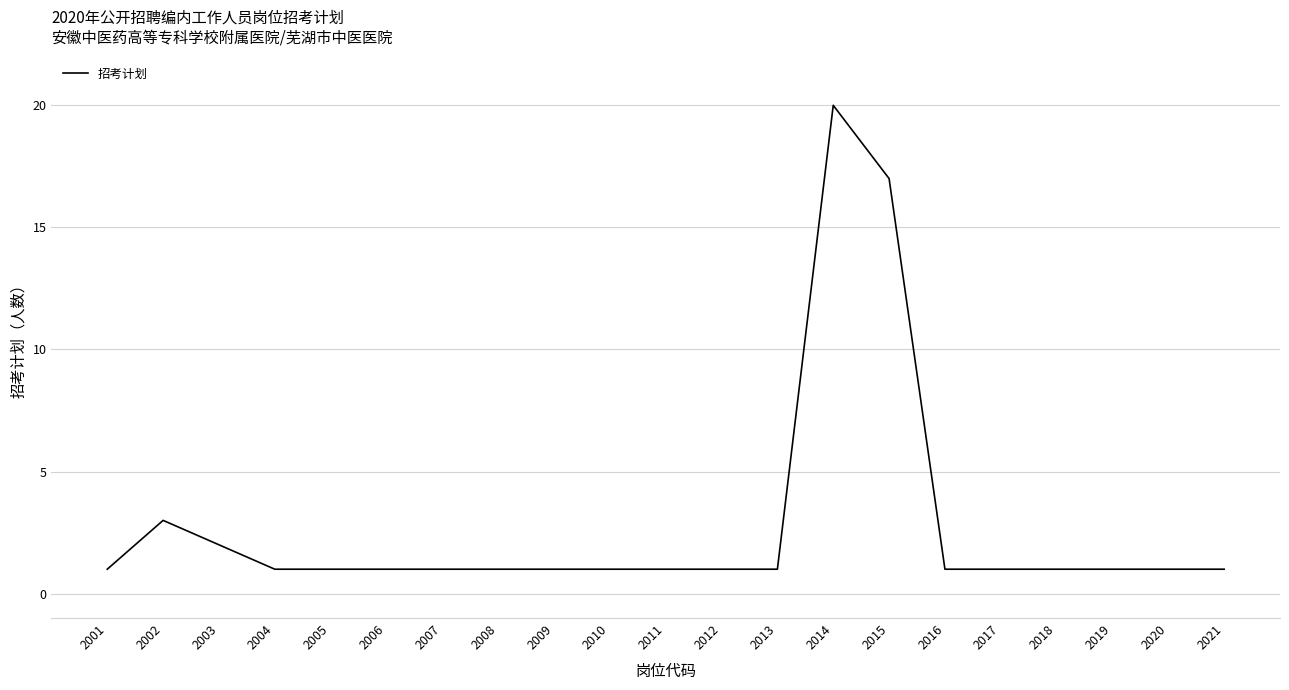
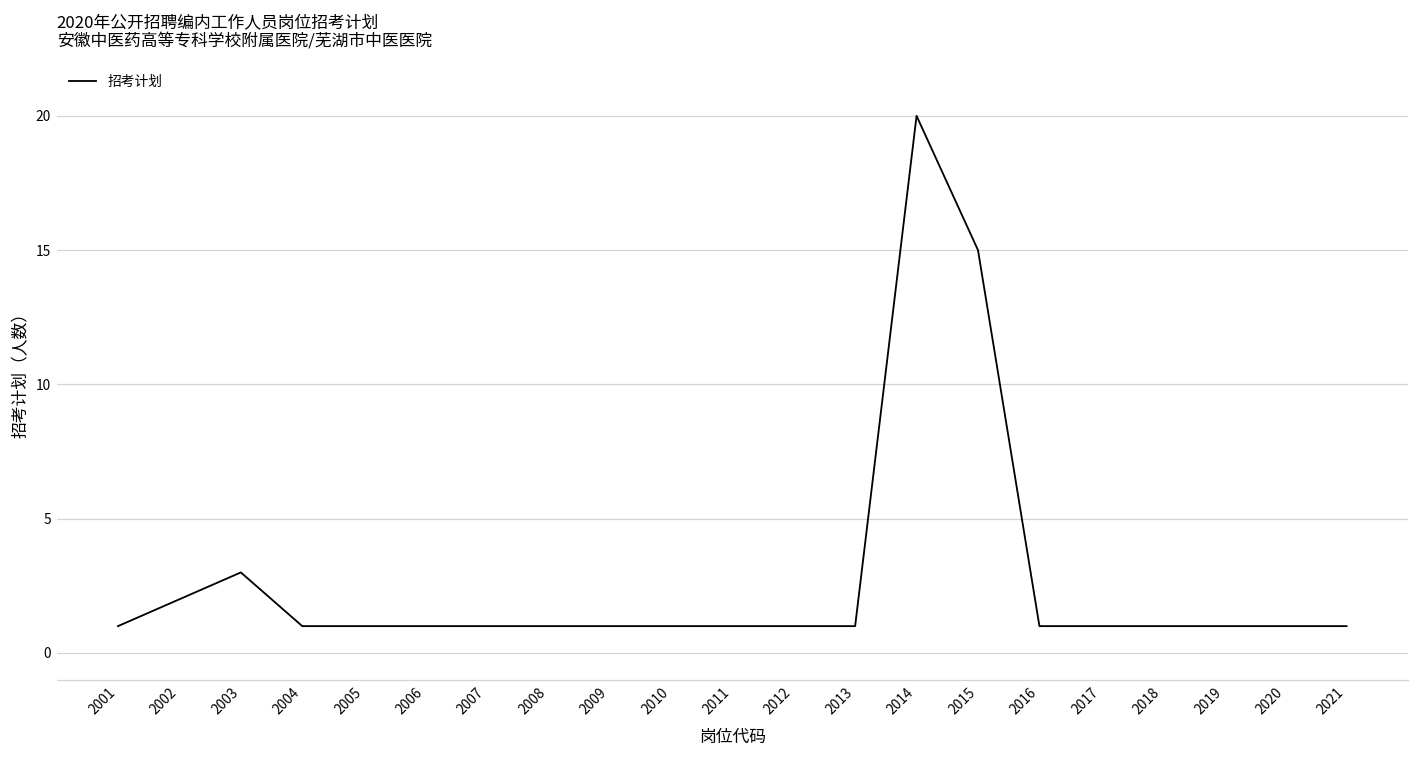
2002: 3 -> 2
2003: 2 -> 3
2015: 17 -> 15
